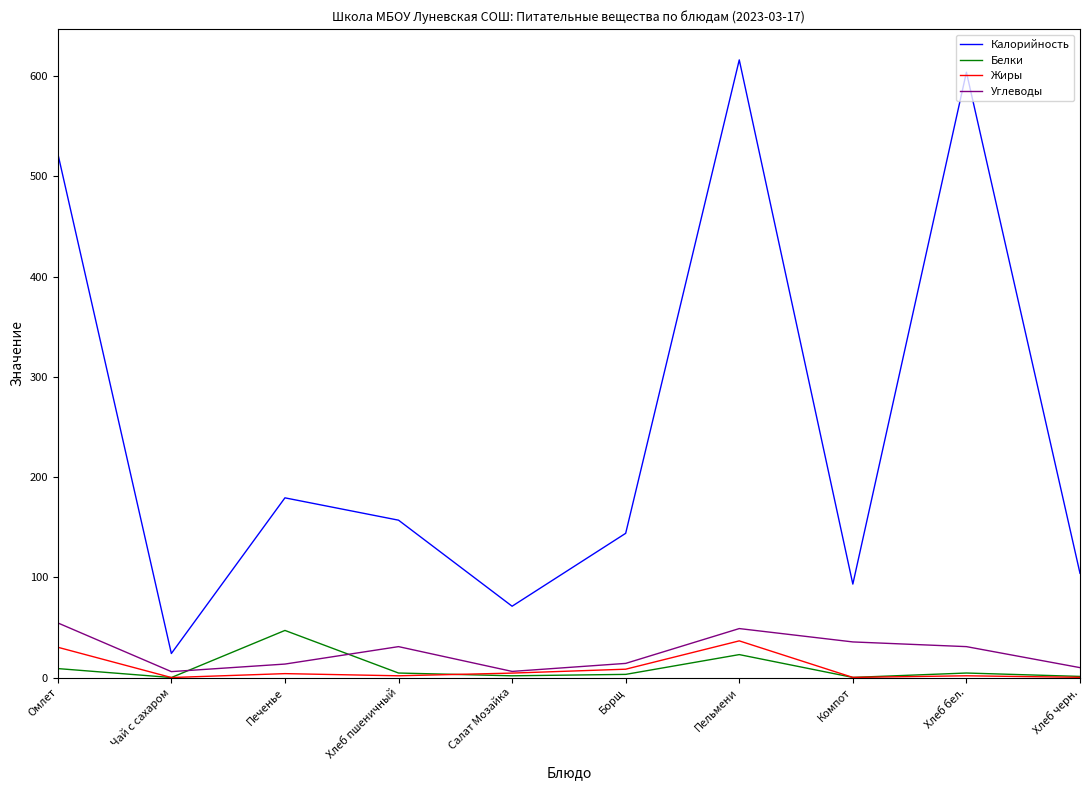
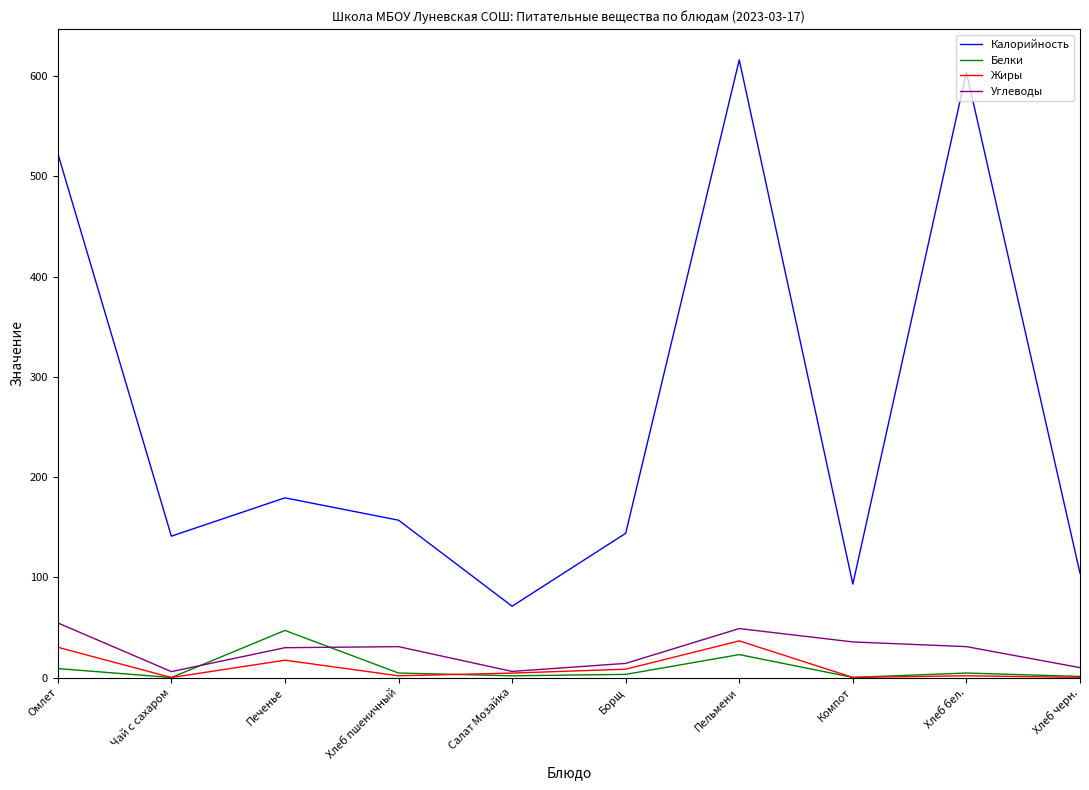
Калорийность, Чай с сахаром: 24 -> 141
Жиры, Печенье: 4 -> 17
Углеводы, Печенье: 13 -> 30
